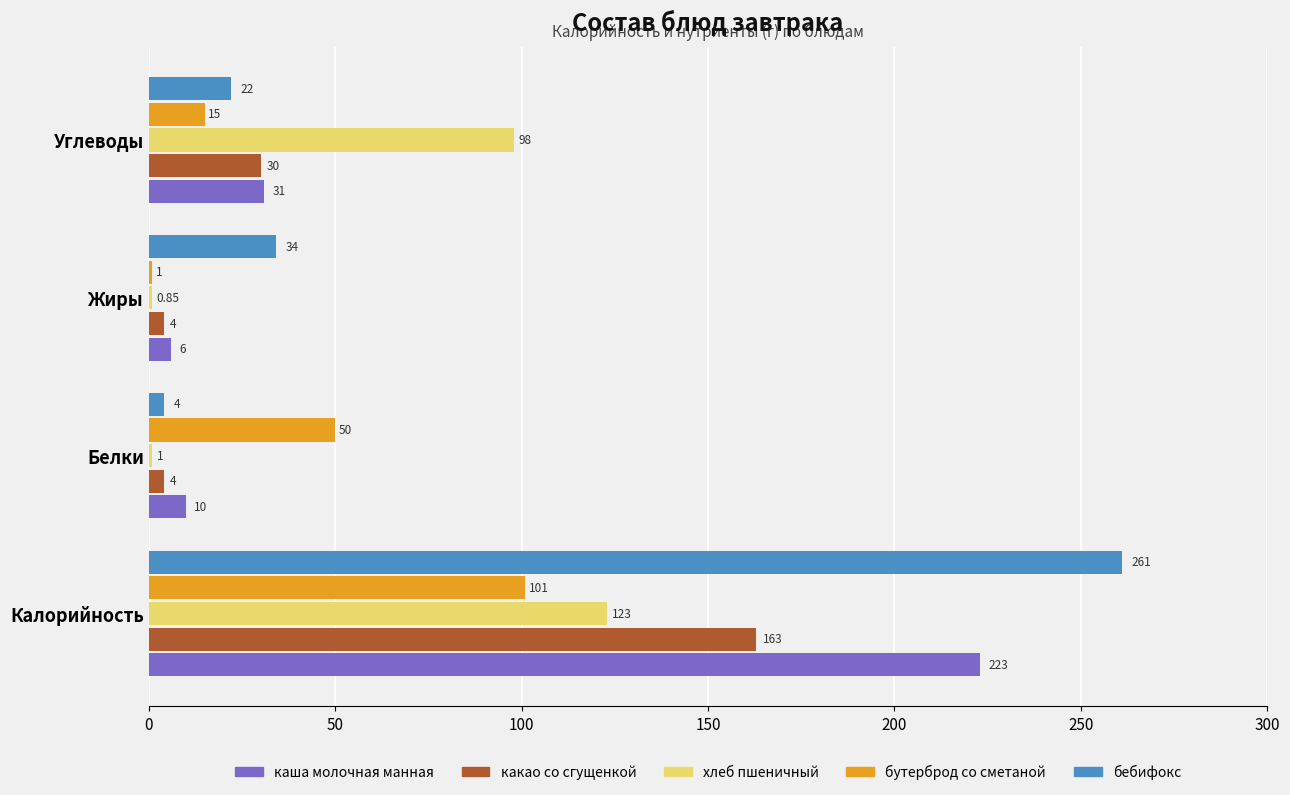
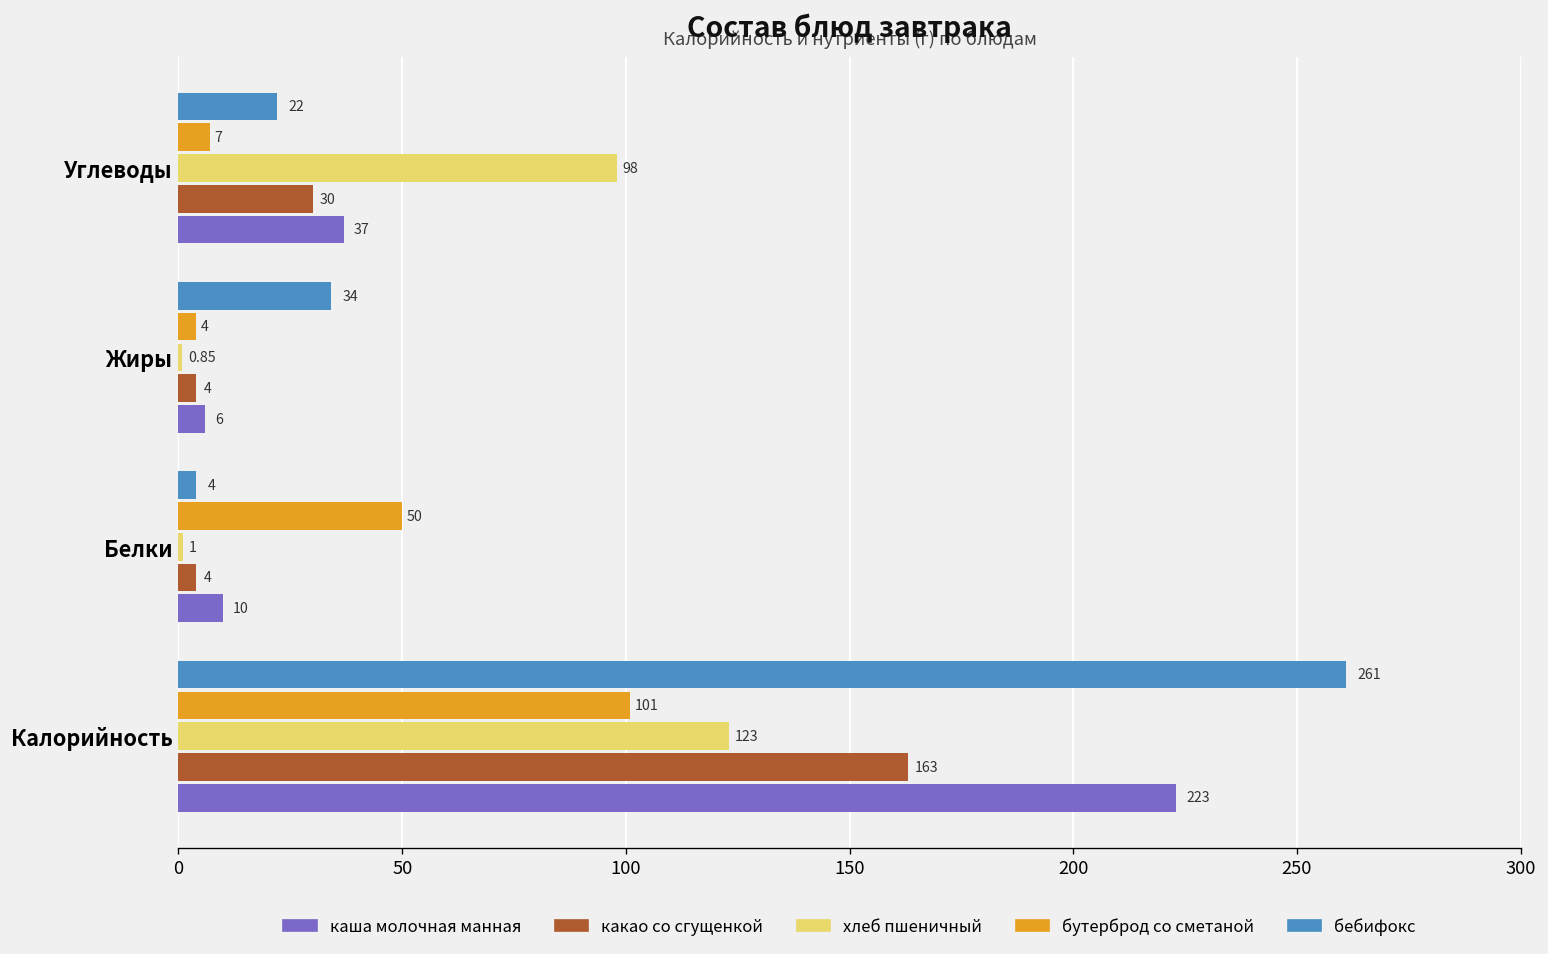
бутерброд со сметаной, Углеводы: 15 -> 7
каша молочная манная, Углеводы: 31 -> 37
бутерброд со сметаной, Жиры: 1 -> 4
